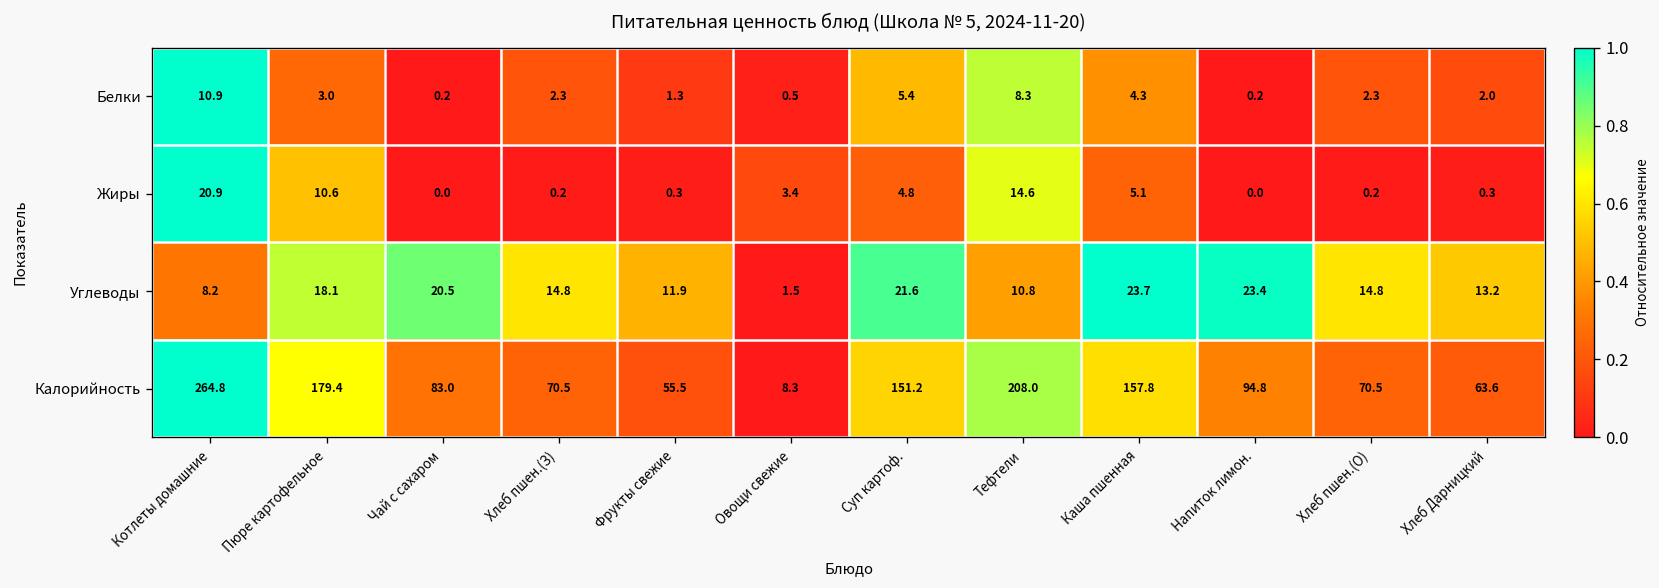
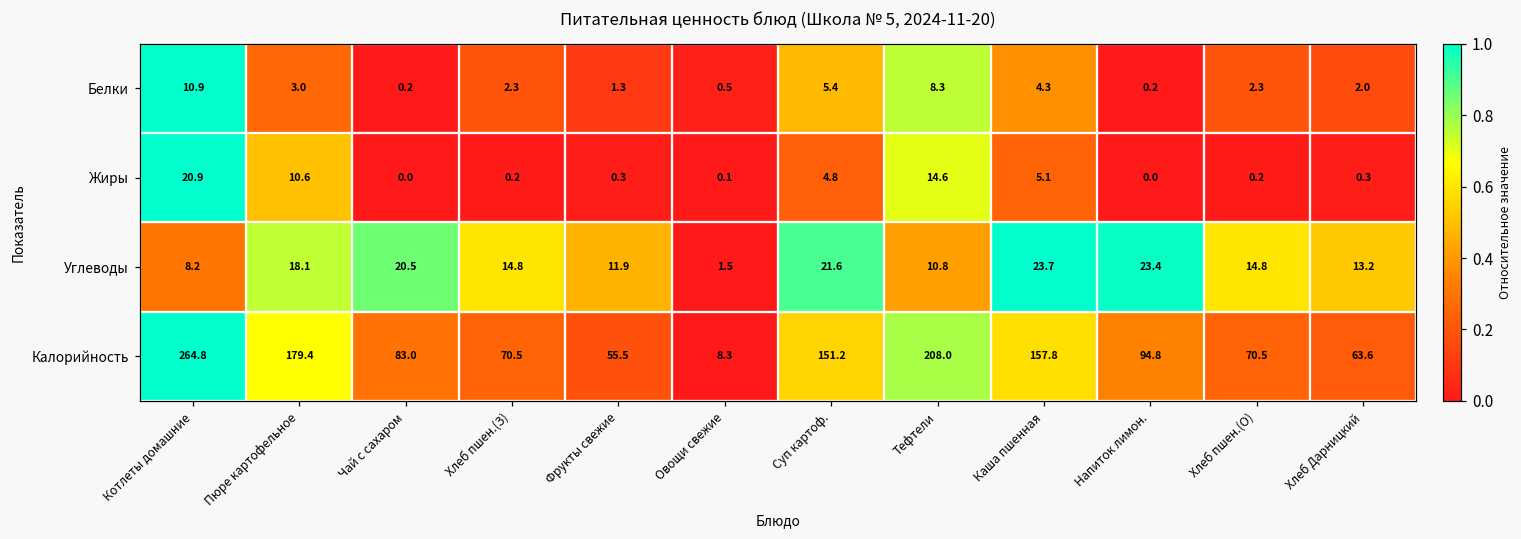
Жиры, Овощи свежие: 3.4 -> 0.1
